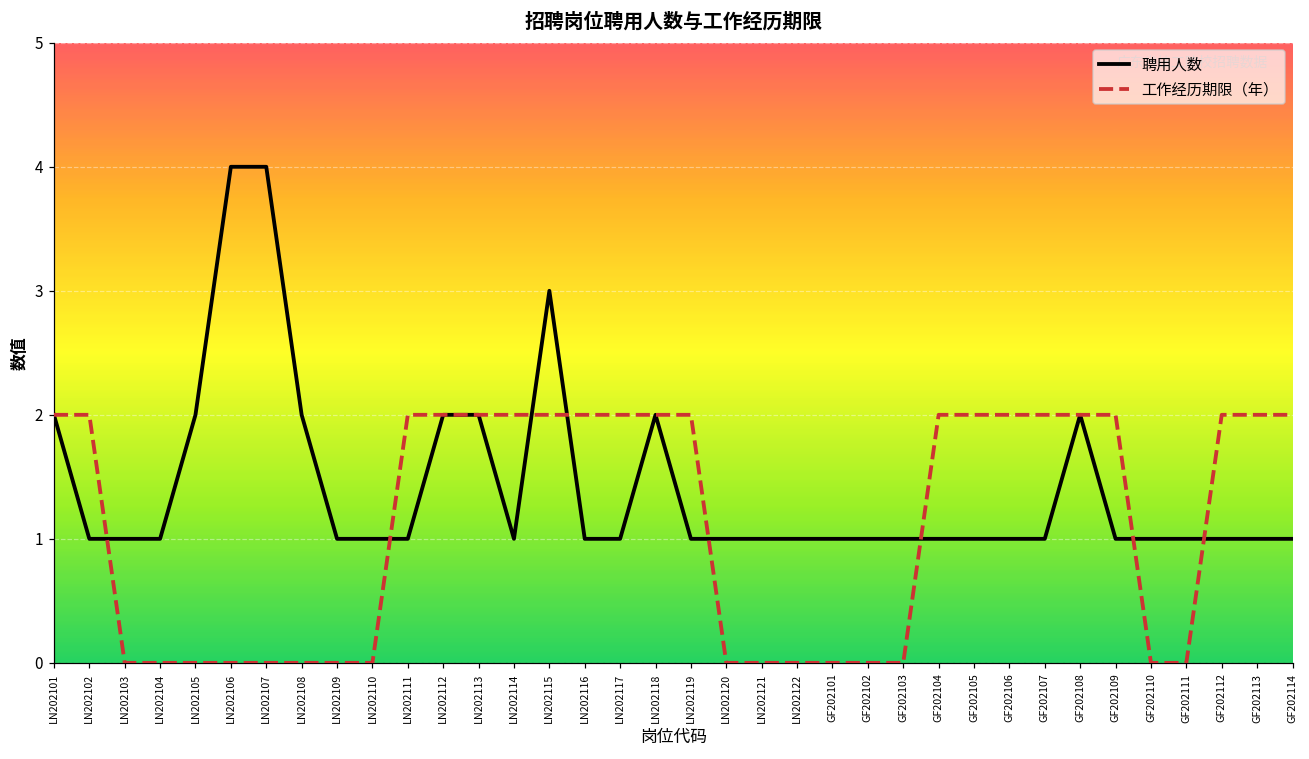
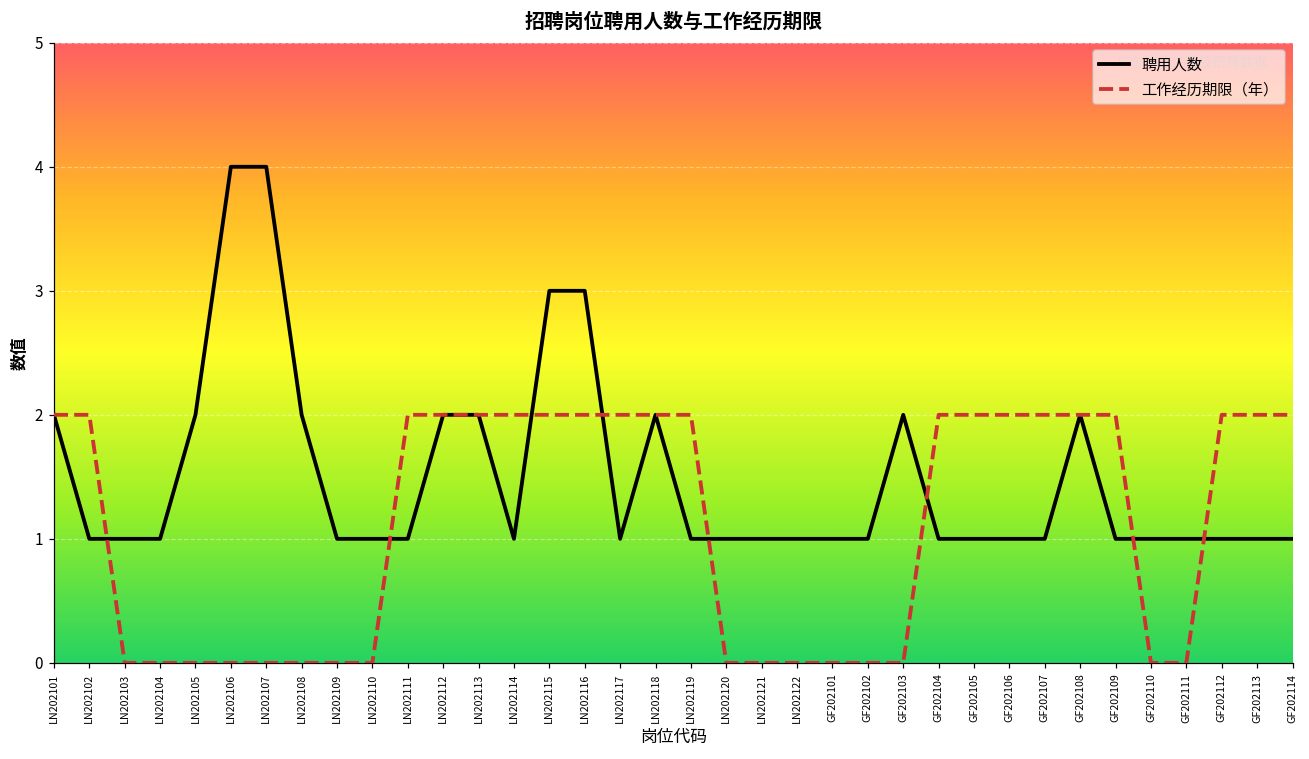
聘用人数, LN202116: 1 -> 3
聘用人数, GF202103: 1 -> 2
